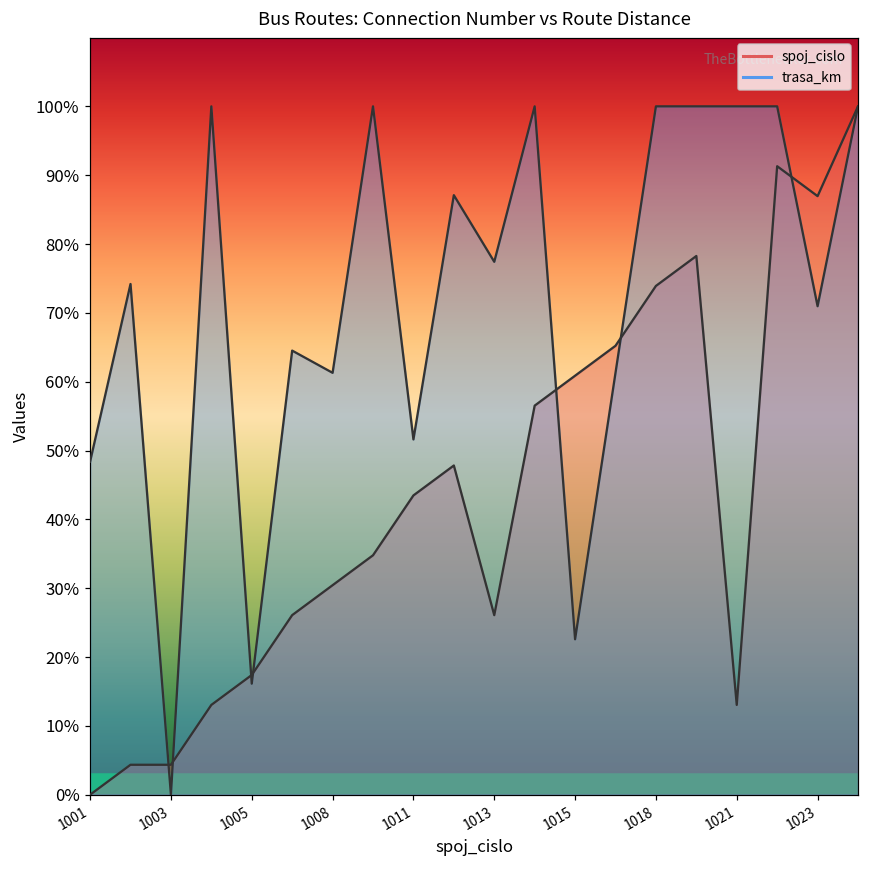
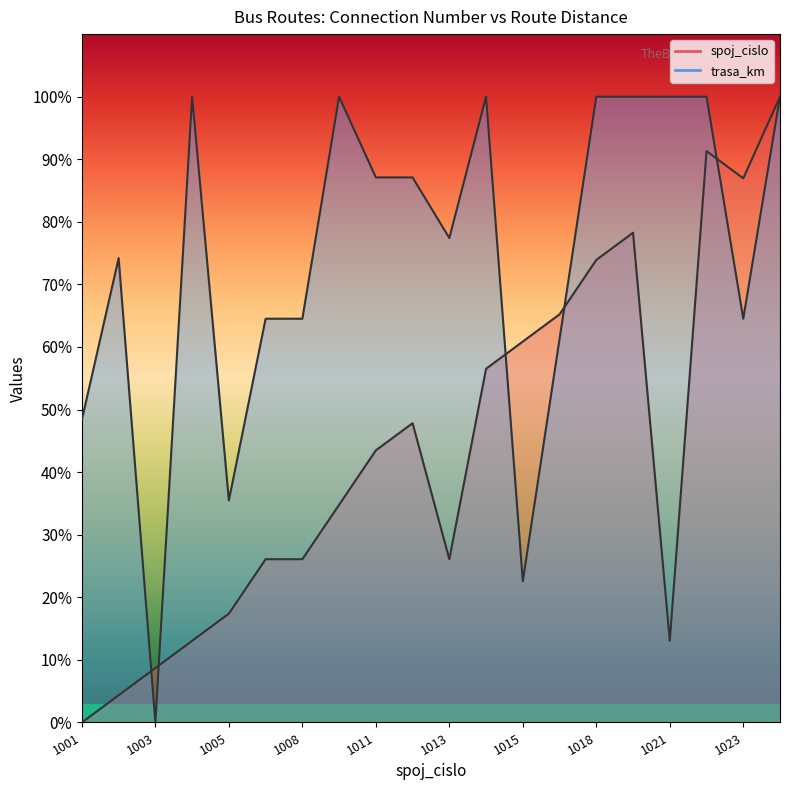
spoj_cislo, 1003: 4% -> 9%
trasa_km, 1005: 16% -> 35%
spoj_cislo, 1008: 30% -> 26%
trasa_km, 1008: 61% -> 65%
trasa_km, 1011: 52% -> 87%
trasa_km, 1023: 71% -> 65%
